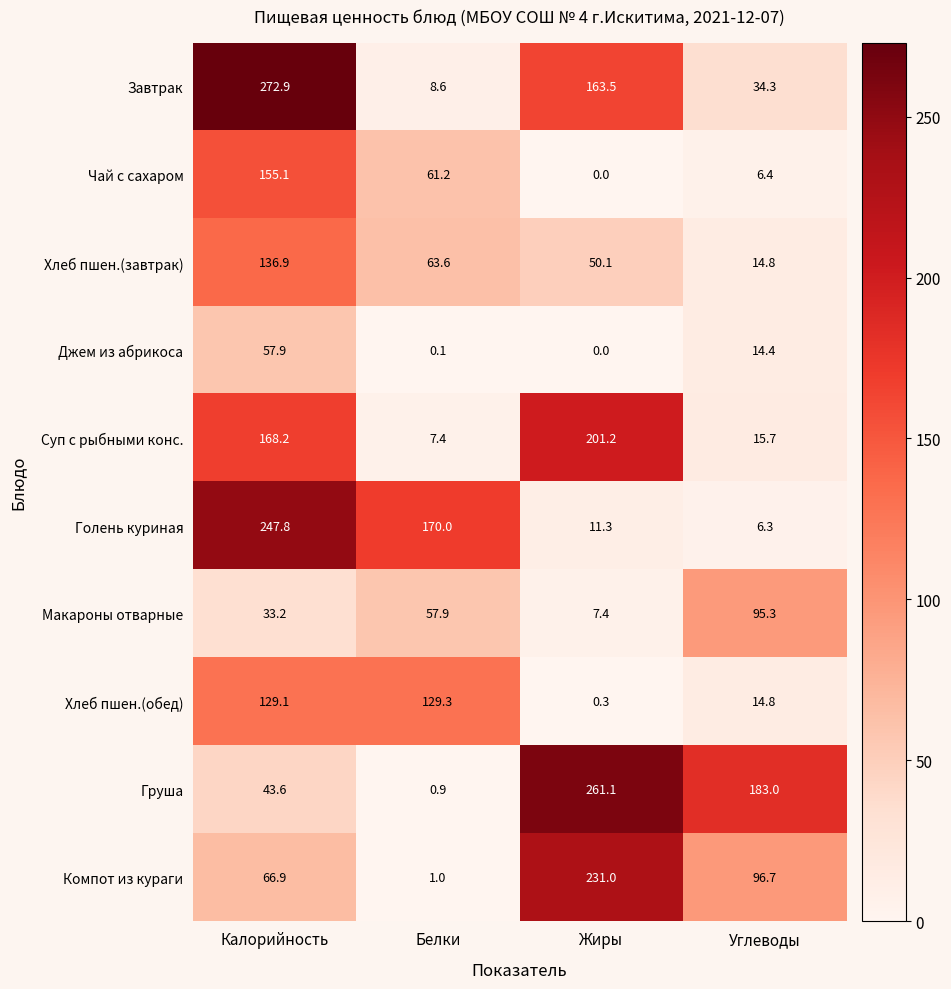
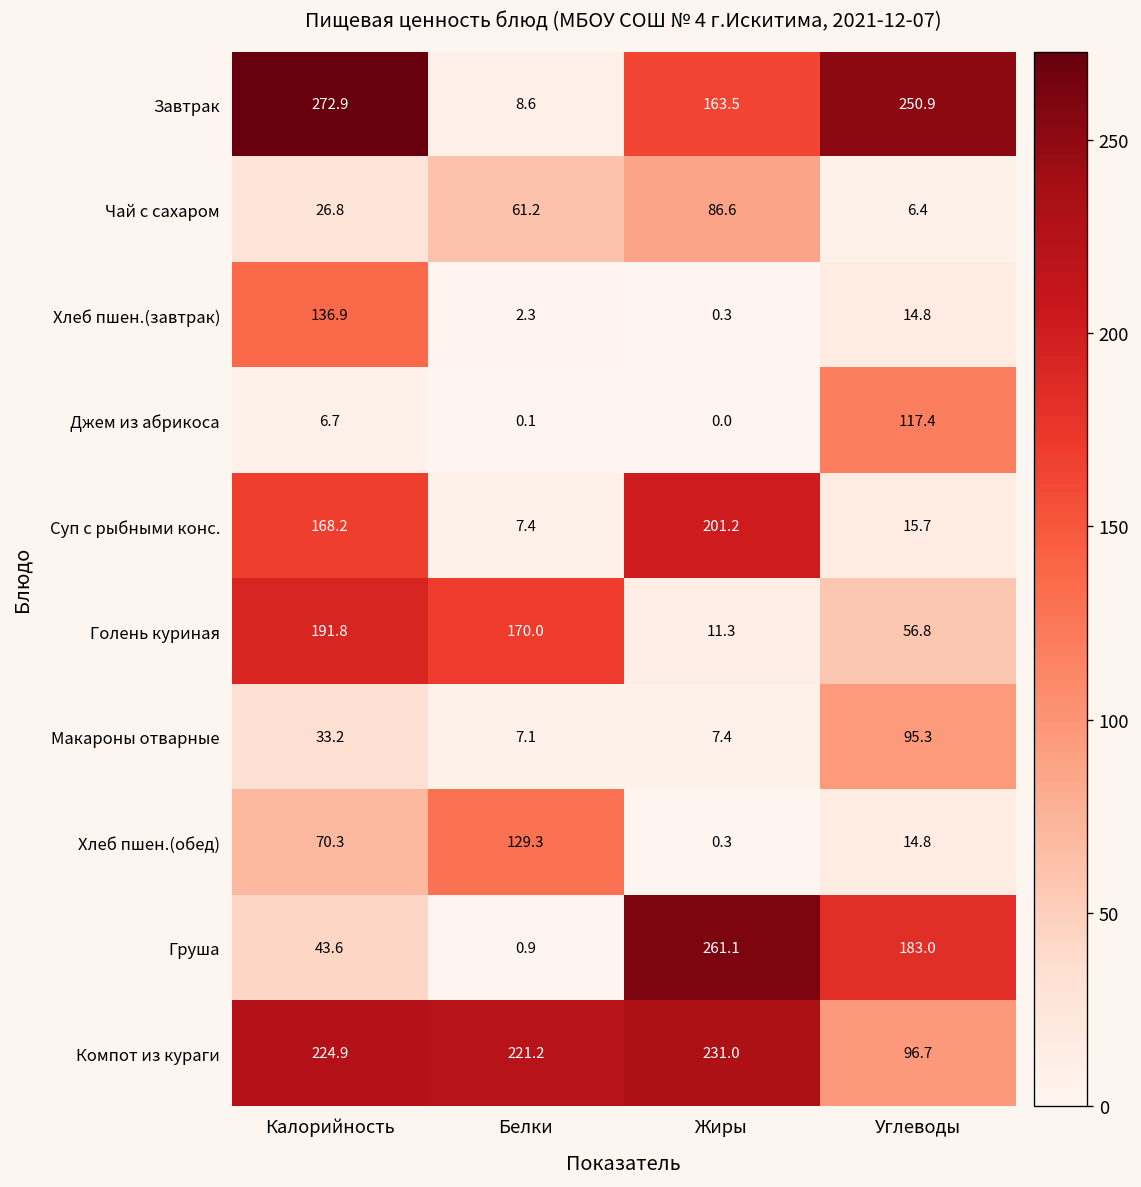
Завтрак, Углеводы: 34.3 -> 250.9
Чай с сахаром, Калорийность: 155.1 -> 26.8
Чай с сахаром, Жиры: 0.0 -> 86.6
Хлеб пшен.(завтрак), Белки: 63.6 -> 2.3
Хлеб пшен.(завтрак), Жиры: 50.1 -> 0.3
Джем из абрикоса, Калорийность: 57.9 -> 6.7
Джем из абрикоса, Углеводы: 14.4 -> 117.4
Голень куриная, Калорийность: 247.8 -> 191.8
Голень куриная, Углеводы: 6.3 -> 56.8
Макароны отварные, Белки: 57.9 -> 7.1
Хлеб пшен.(обед), Калорийность: 129.1 -> 70.3
Компот из кураги, Калорийность: 66.9 -> 224.9
Компот из кураги, Белки: 1.0 -> 221.2
